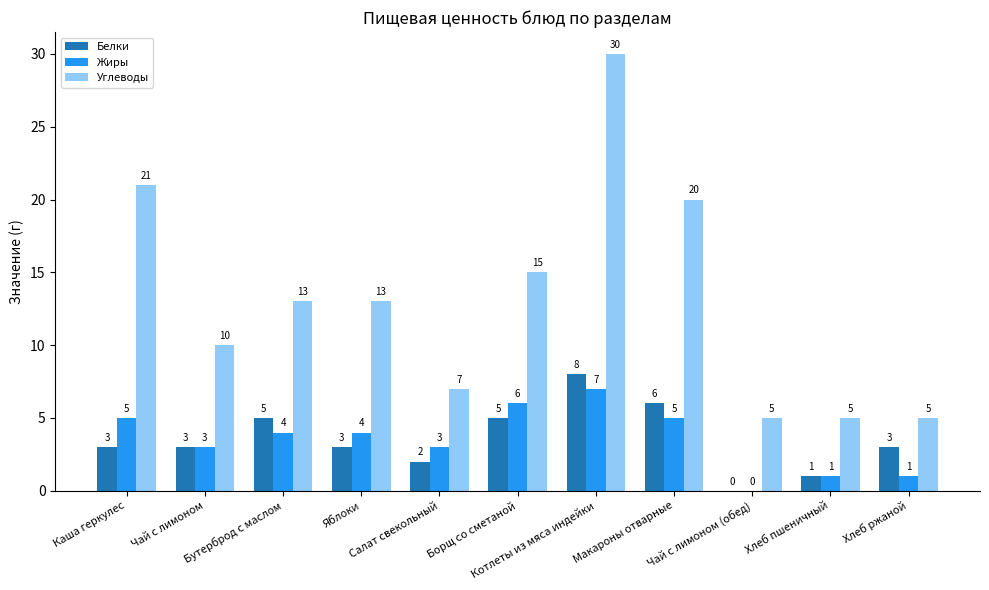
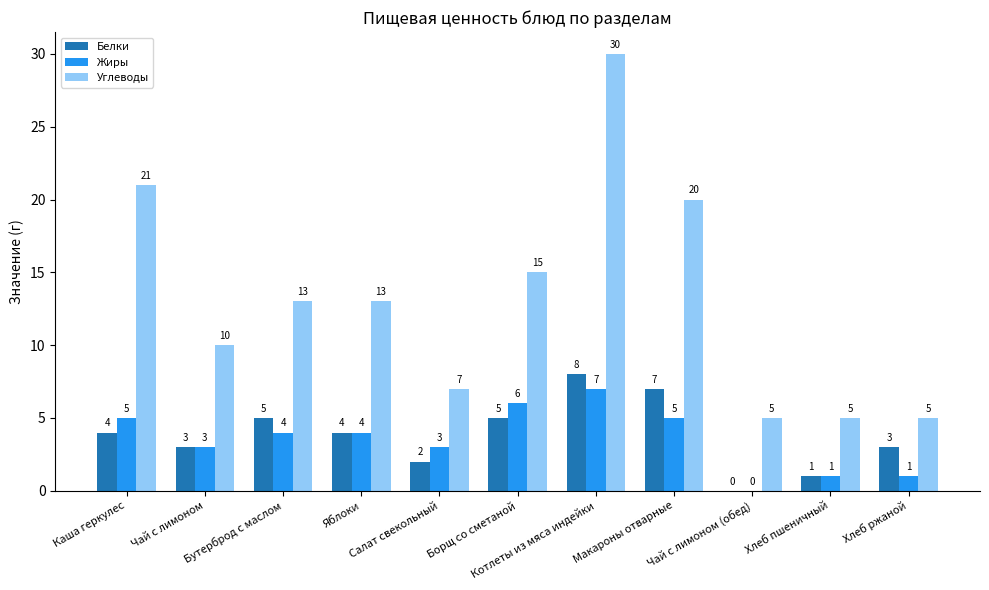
Белки, Каша геркулес: 3 -> 4
Белки, Яблоки: 3 -> 4
Белки, Макароны отварные: 6 -> 7
